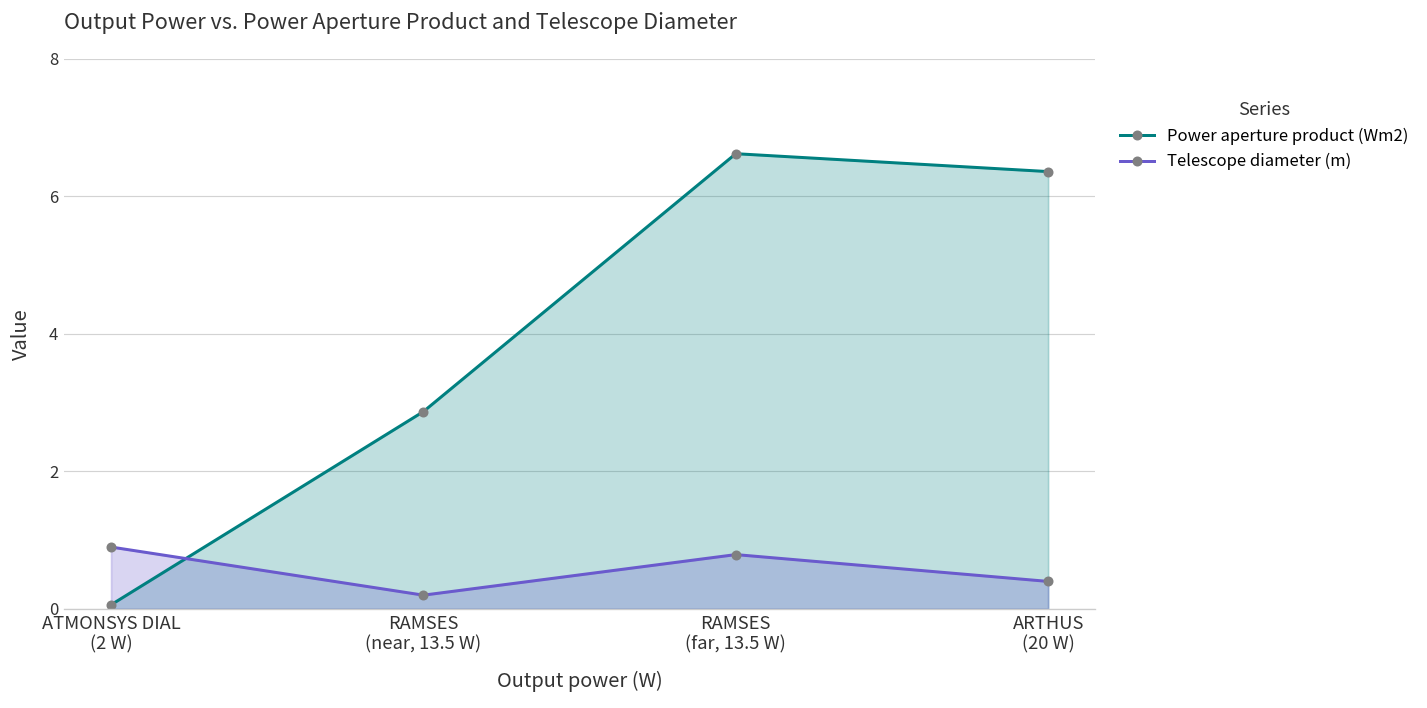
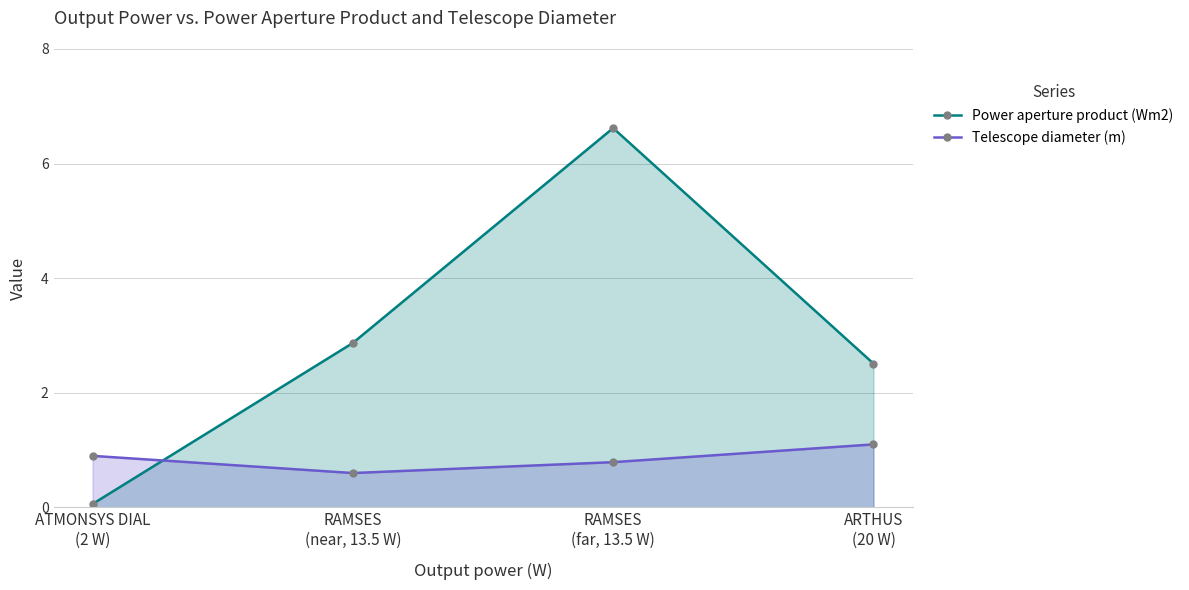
Telescope diameter (m), RAMSES (near, 13.5 W): 0.2 -> 0.6
Power aperture product (Wm2), ARTHUS (20 W): 6.4 -> 2.5
Telescope diameter (m), ARTHUS (20 W): 0.4 -> 1.1
